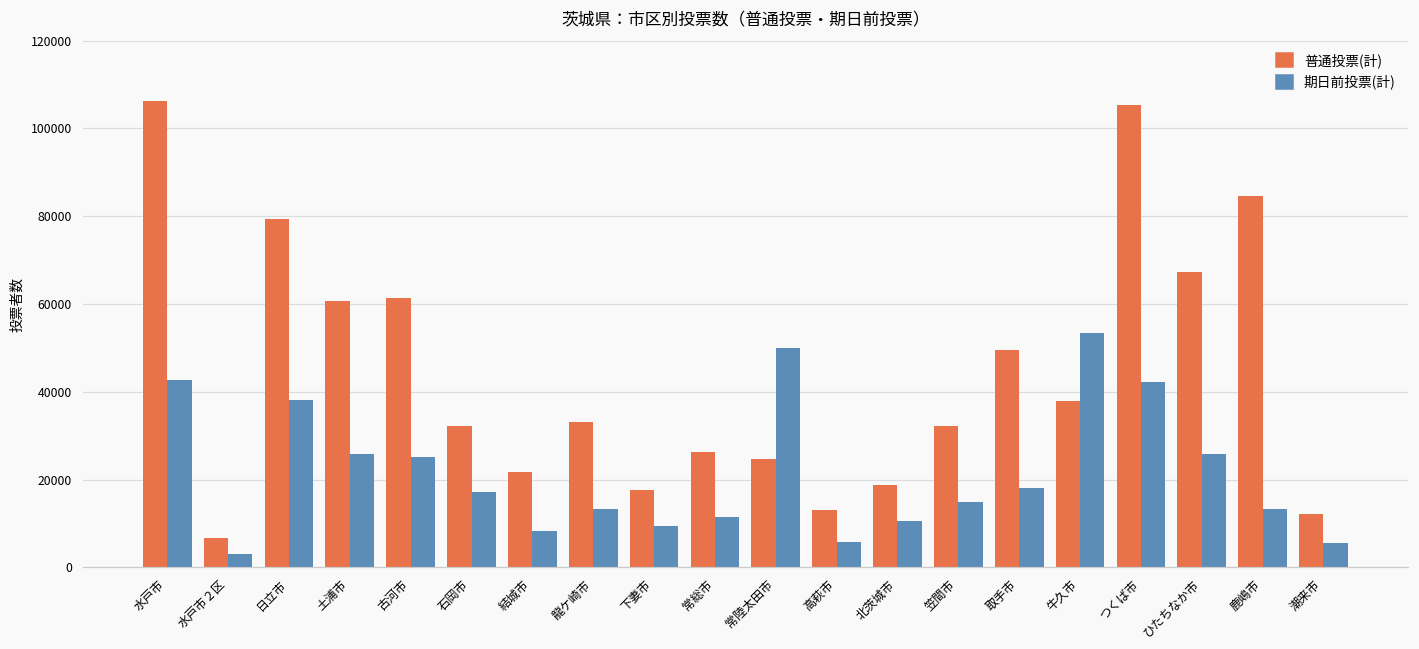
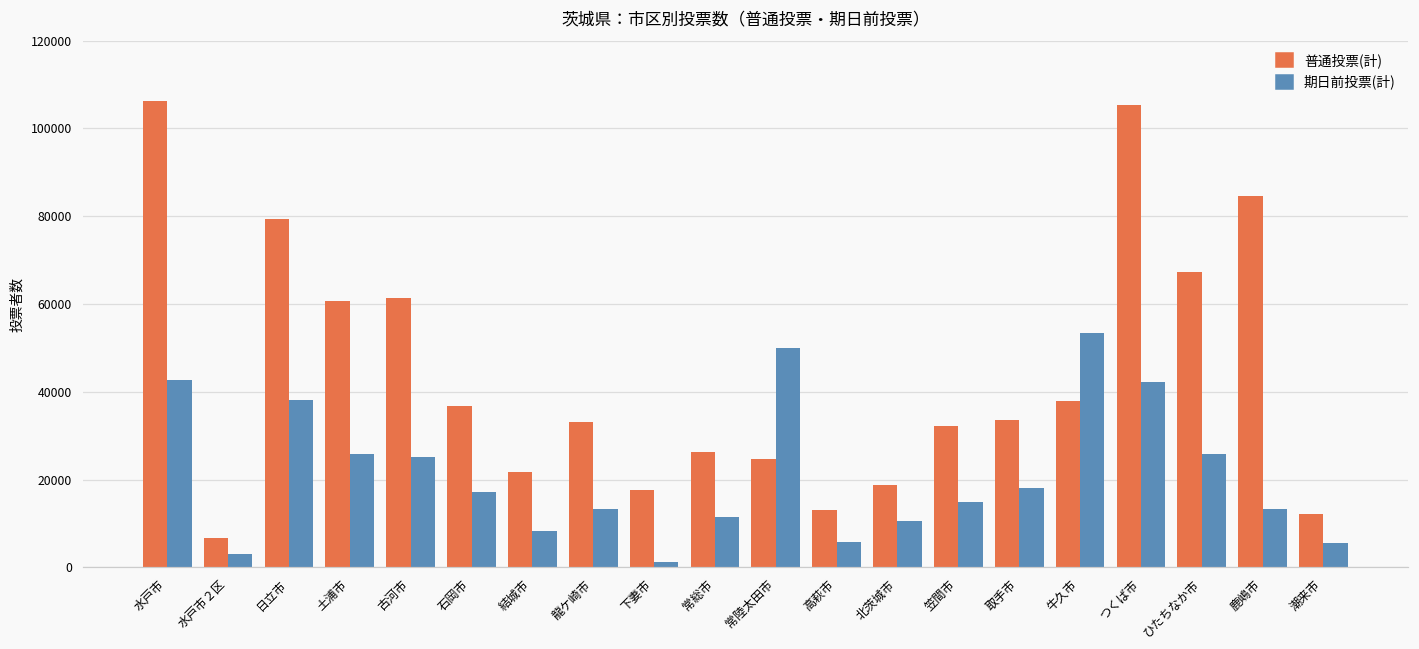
普通投票(計), 石岡市: 32000 -> 37000
期日前投票(計), 下妻市: 9000 -> 1000
普通投票(計), 取手市: 49000 -> 34000
